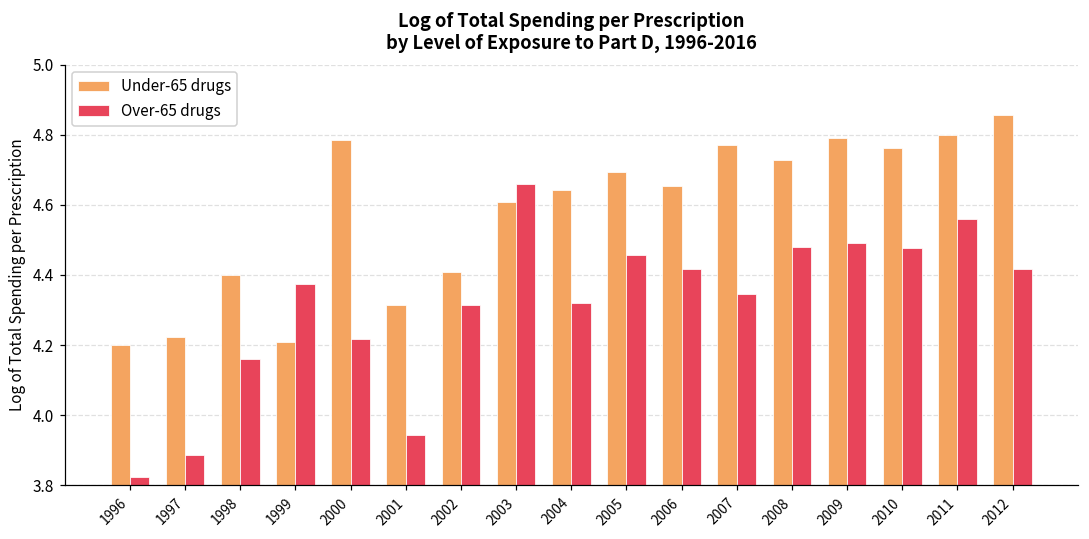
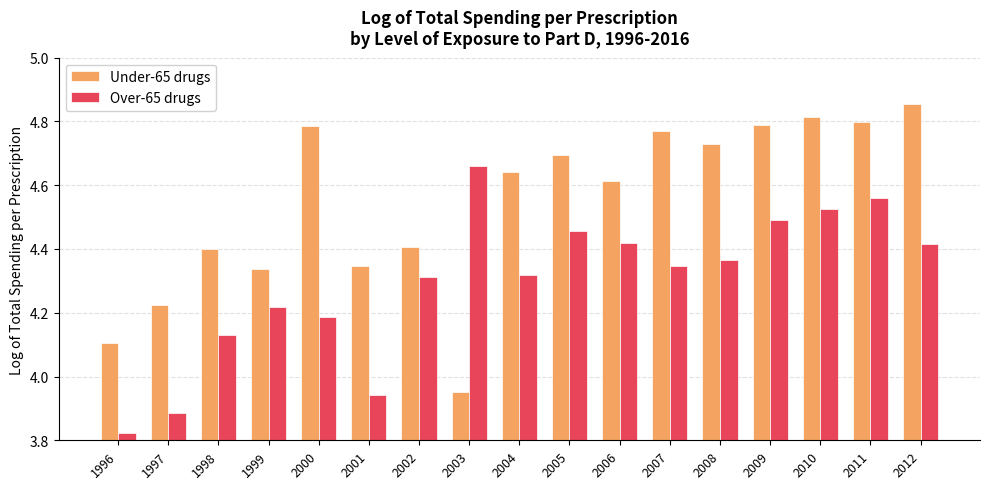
Under-65 drugs, 1996: 4.20 -> 4.11
Over-65 drugs, 1998: 4.16 -> 4.13
Under-65 drugs, 1999: 4.21 -> 4.34
Over-65 drugs, 1999: 4.37 -> 4.22
Over-65 drugs, 2000: 4.22 -> 4.19
Under-65 drugs, 2001: 4.31 -> 4.35
Under-65 drugs, 2003: 4.61 -> 3.95
Under-65 drugs, 2006: 4.65 -> 4.61
Over-65 drugs, 2008: 4.48 -> 4.37
Under-65 drugs, 2010: 4.76 -> 4.81
Over-65 drugs, 2010: 4.48 -> 4.52
